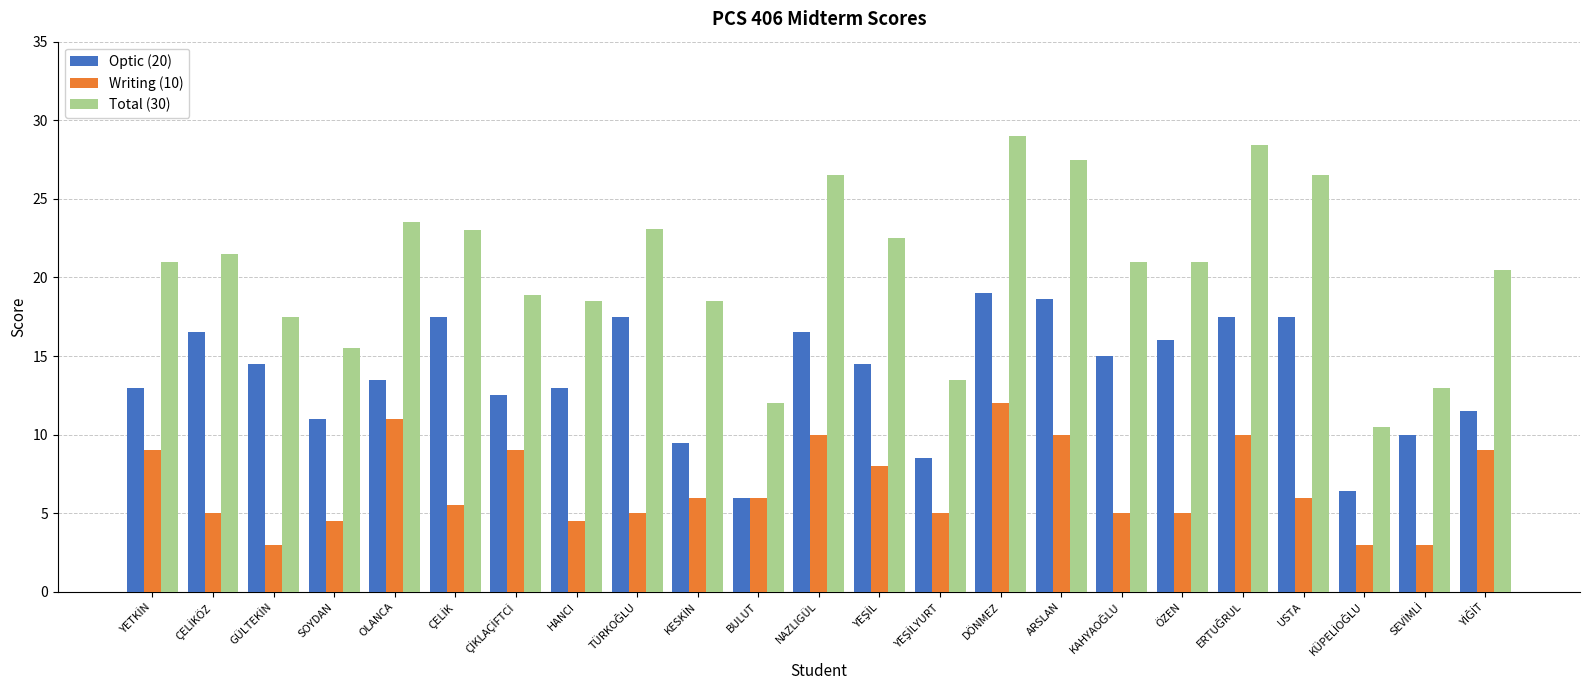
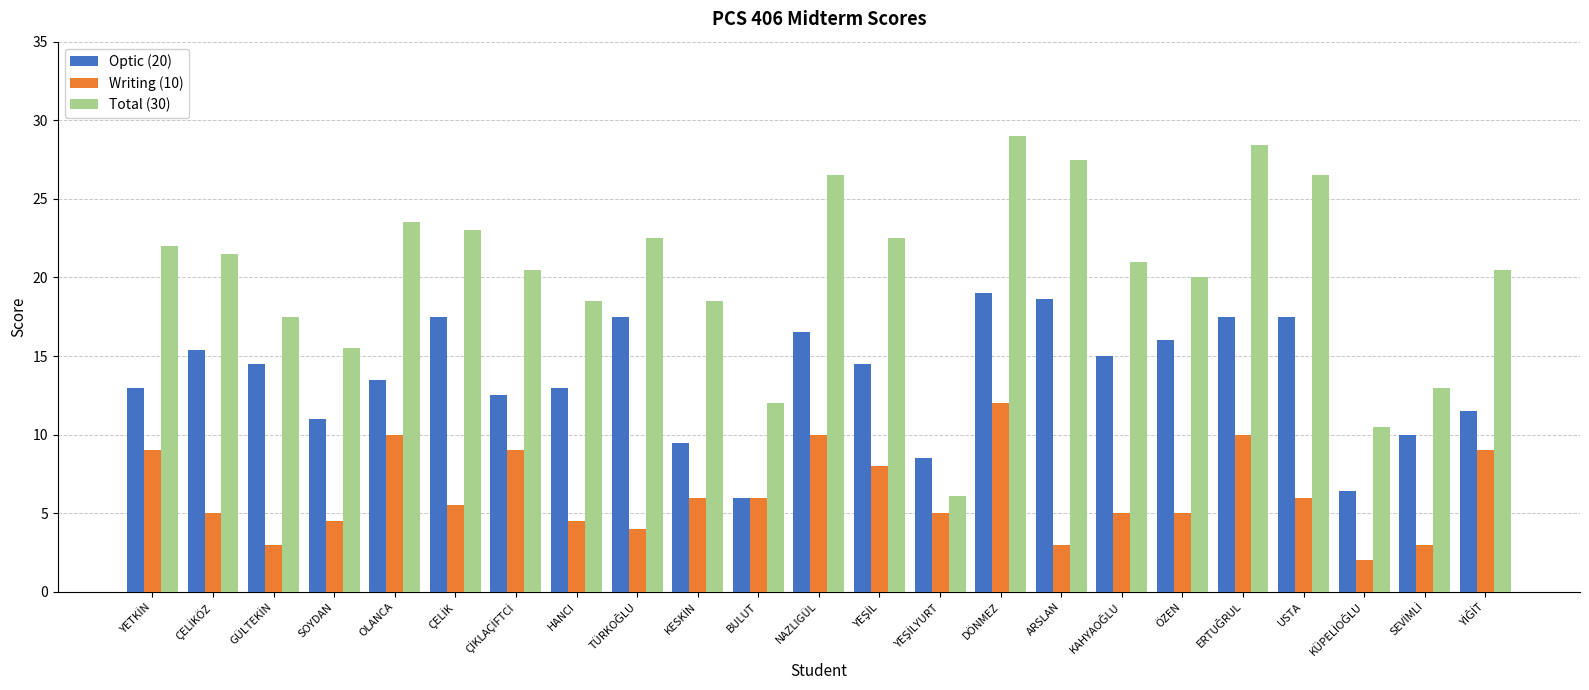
Total (30), YETKİN: 21 -> 22
Optic (20), ÇELİKÖZ: 16.5 -> 15.4
Writing (10), OLANCA: 11 -> 10
Total (30), ÇİKLAÇİFTCİ: 18.9 -> 20.5
Writing (10), TÜRKOĞLU: 5 -> 4
Total (30), TÜRKOĞLU: 23.1 -> 22.5
Total (30), YEŞİLYURT: 13.5 -> 6.1
Writing (10), ARSLAN: 10 -> 3
Total (30), ÖZEN: 21 -> 20
Writing (10), KÜPELİOĞLU: 3 -> 2
